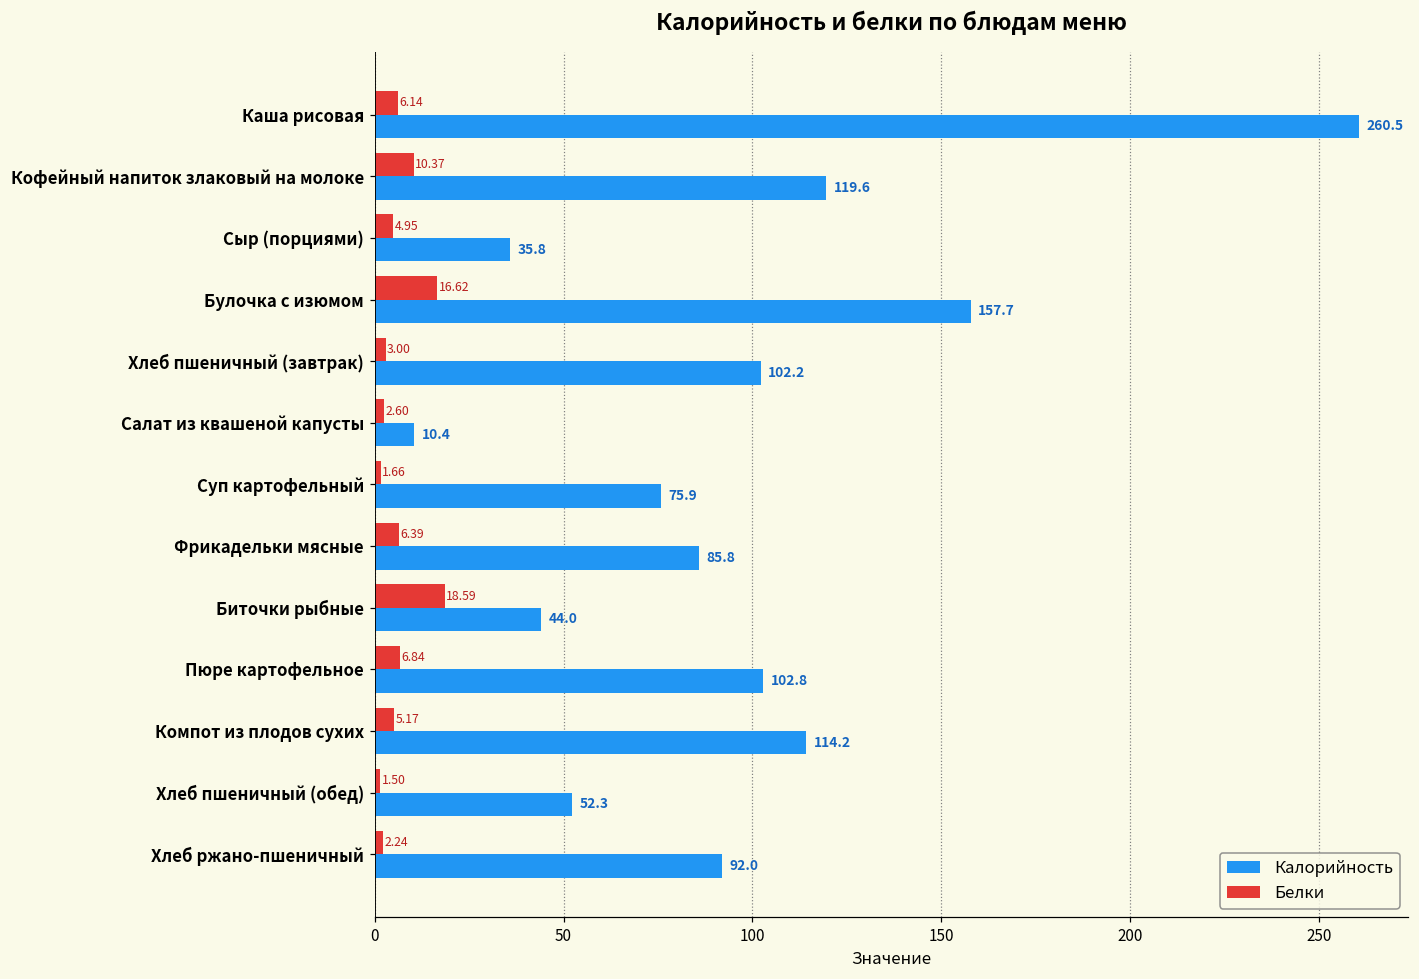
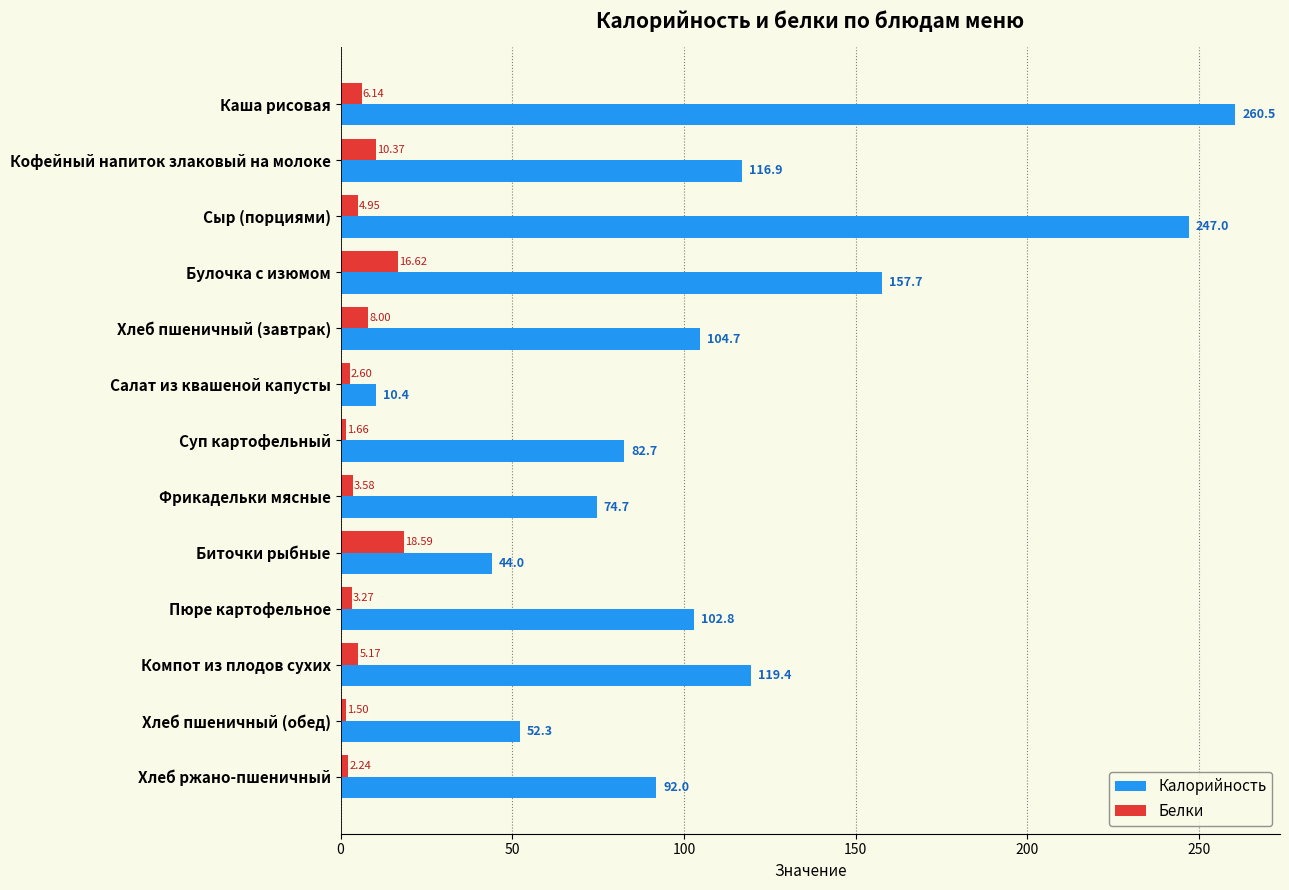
Калорийность, Кофейный напиток злаковый на молоке: 119.6 -> 116.9
Калорийность, Сыр (порциями): 35.8 -> 247.0
Белки, Хлеб пшеничный (завтрак): 3.00 -> 8.00
Калорийность, Хлеб пшеничный (завтрак): 102.2 -> 104.7
Калорийность, Суп картофельный: 75.9 -> 82.7
Белки, Фрикадельки мясные: 6.39 -> 3.58
Калорийность, Фрикадельки мясные: 85.8 -> 74.7
Белки, Пюре картофельное: 6.84 -> 3.27
Калорийность, Компот из плодов сухих: 114.2 -> 119.4
